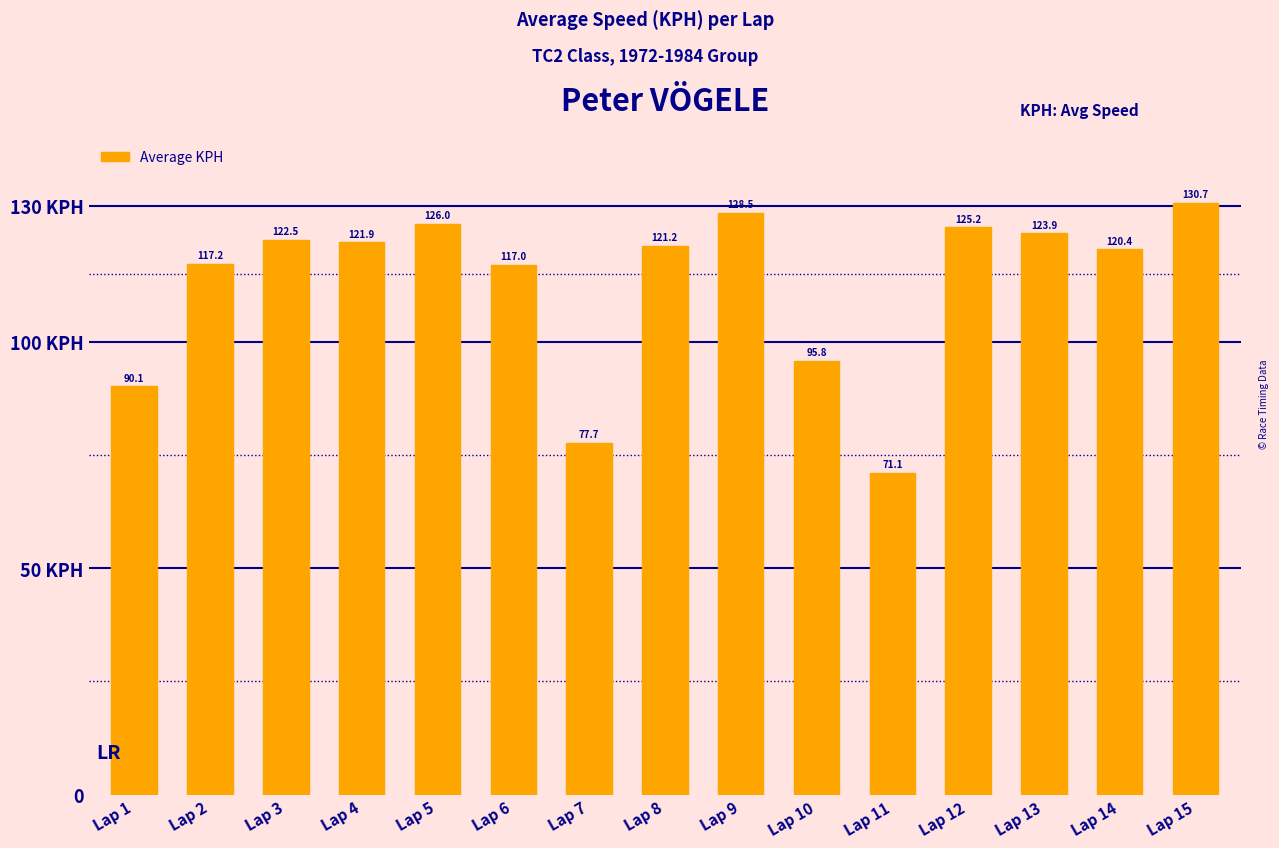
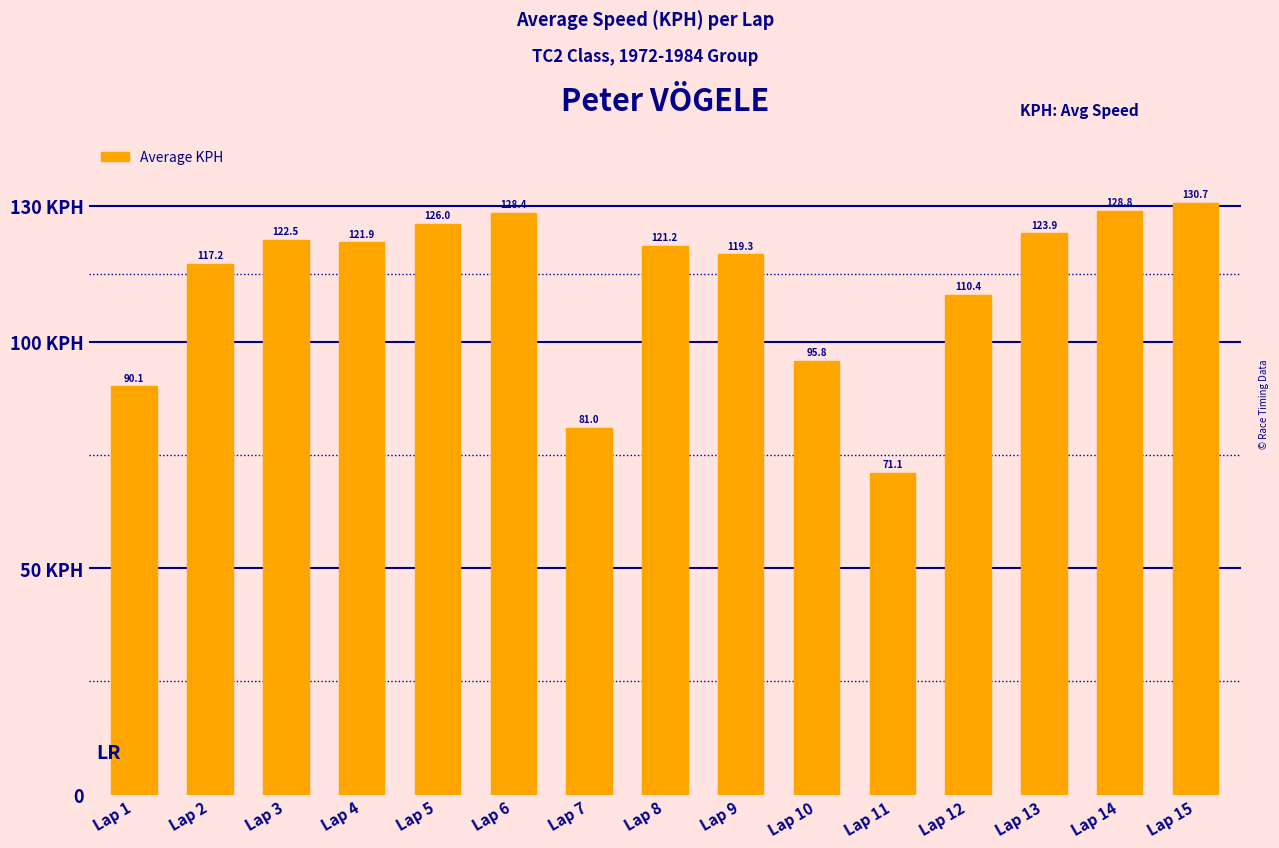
Lap 6: 117.0 -> 128.4
Lap 7: 77.7 -> 81.0
Lap 9: 128.5 -> 119.3
Lap 12: 125.2 -> 110.4
Lap 14: 120.4 -> 128.8
